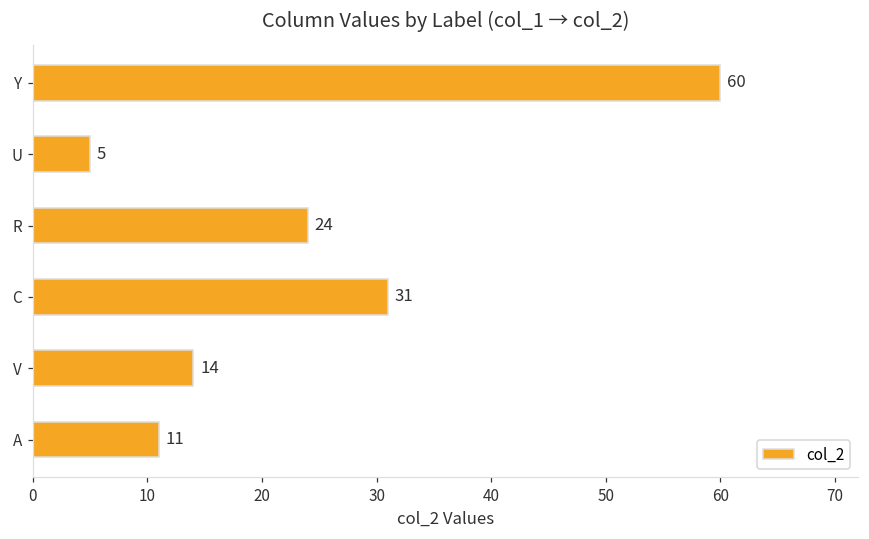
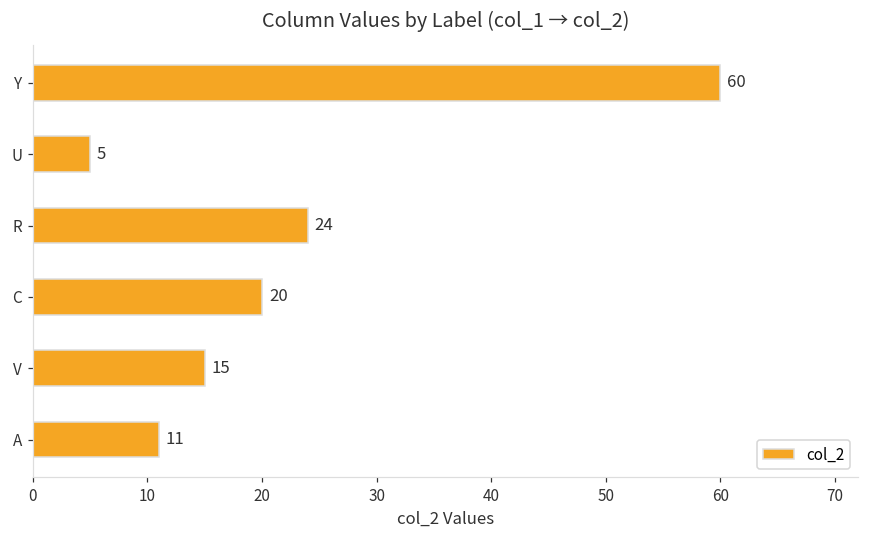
C: 31 -> 20
V: 14 -> 15
